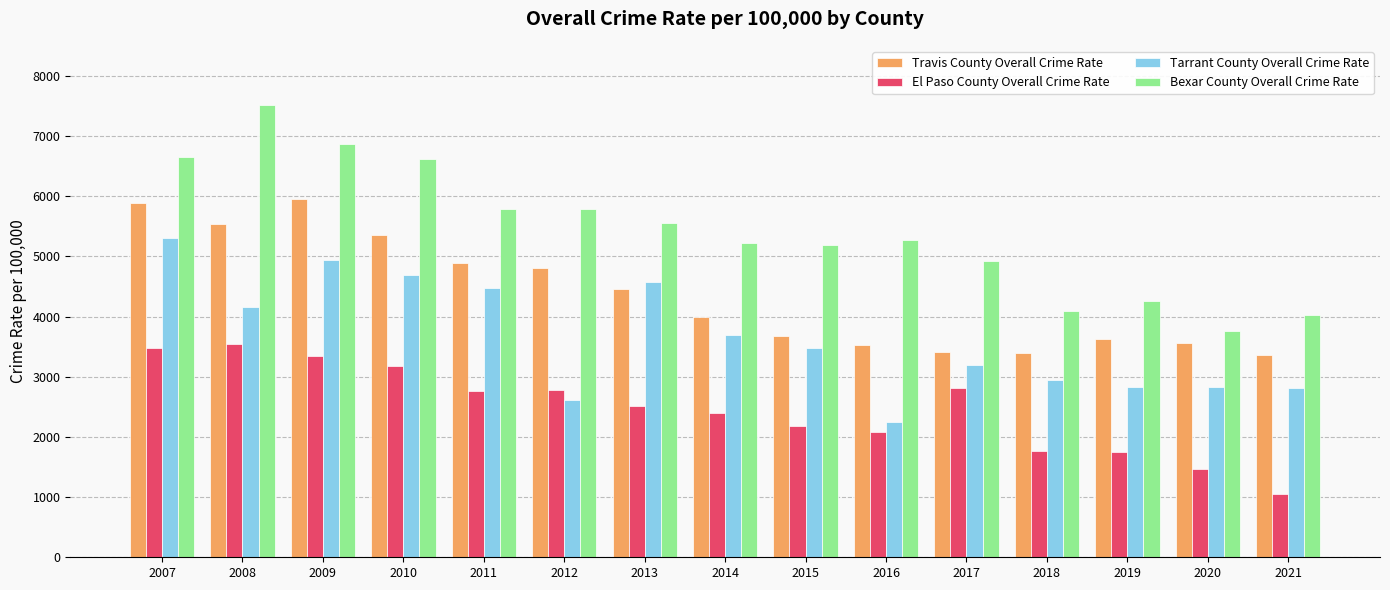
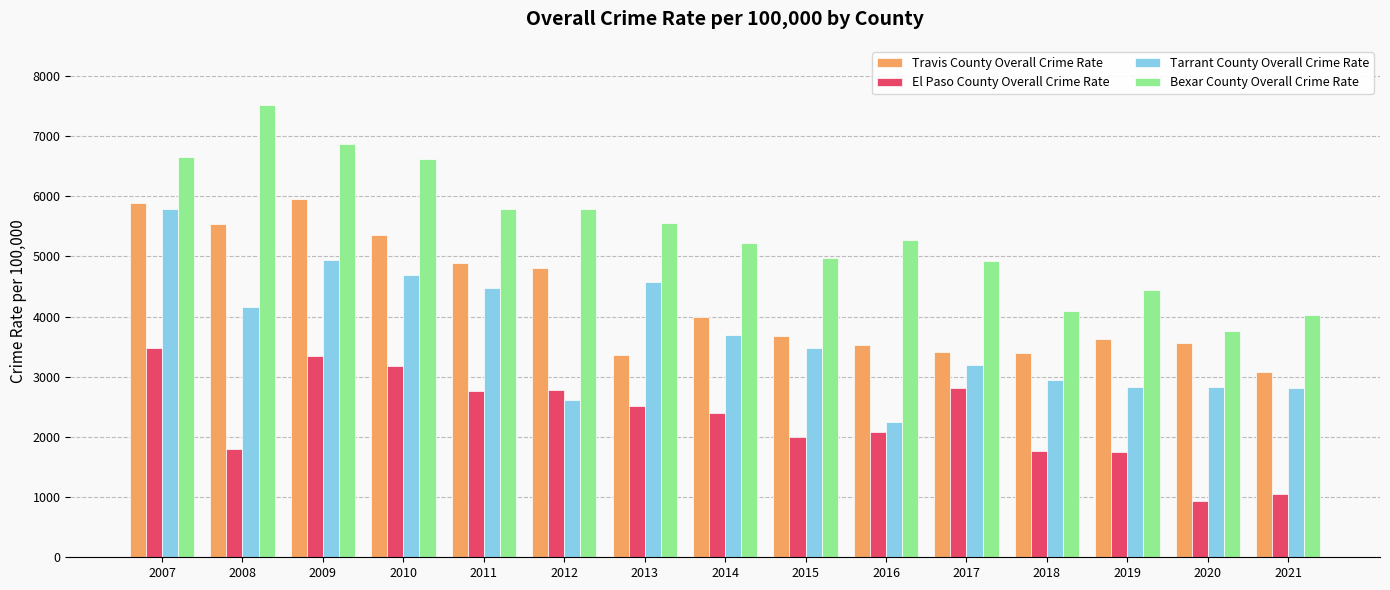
Tarrant County Overall Crime Rate, 2007: 5300 -> 5800
El Paso County Overall Crime Rate, 2008: 3500 -> 1800
Travis County Overall Crime Rate, 2013: 4500 -> 3400
El Paso County Overall Crime Rate, 2015: 2200 -> 2000
Bexar County Overall Crime Rate, 2015: 5200 -> 5000
Bexar County Overall Crime Rate, 2019: 4300 -> 4400
El Paso County Overall Crime Rate, 2020: 1500 -> 900
Travis County Overall Crime Rate, 2021: 3400 -> 3100
